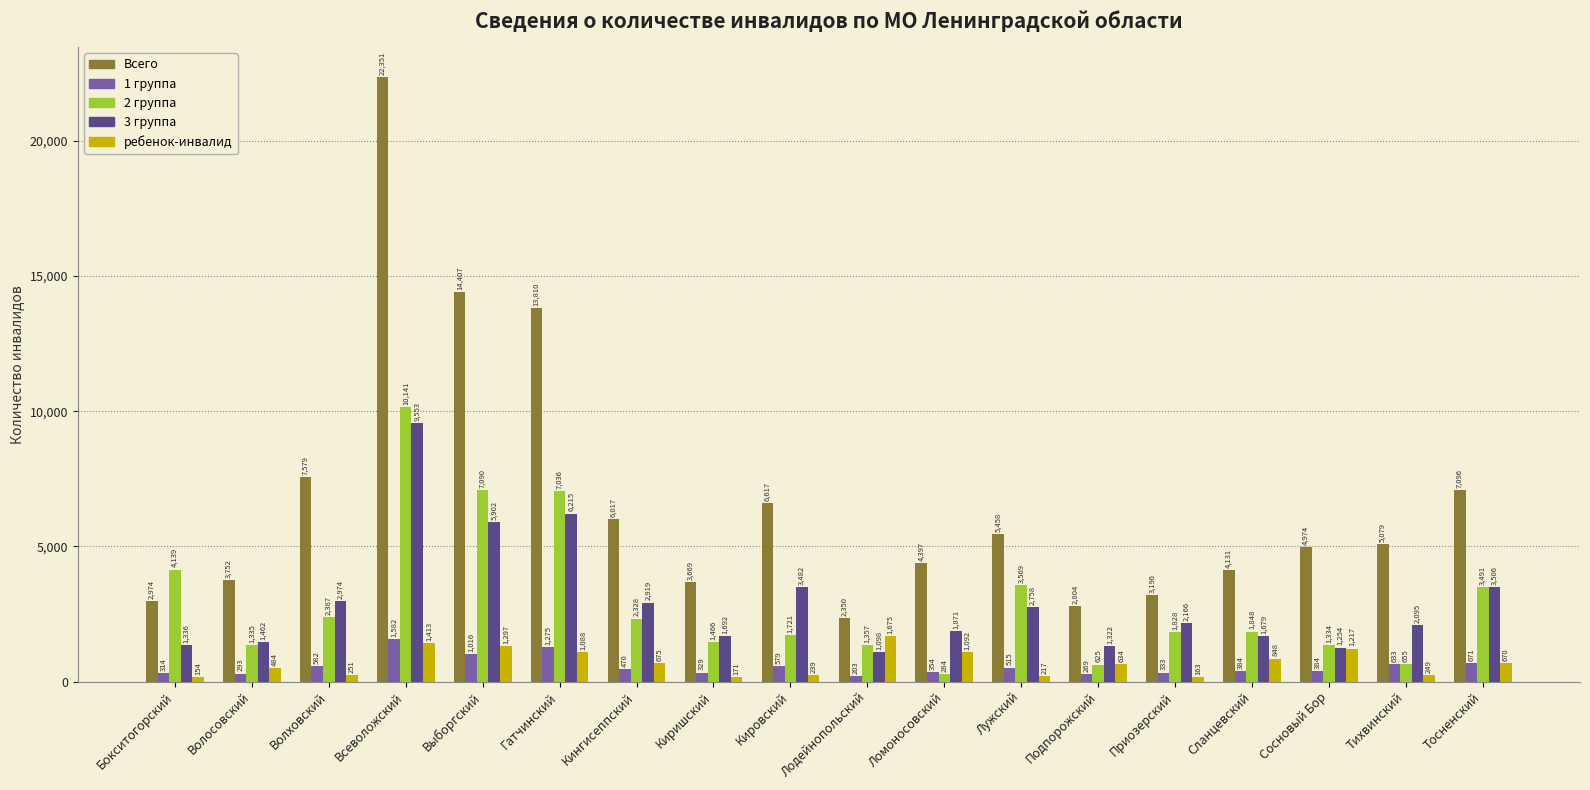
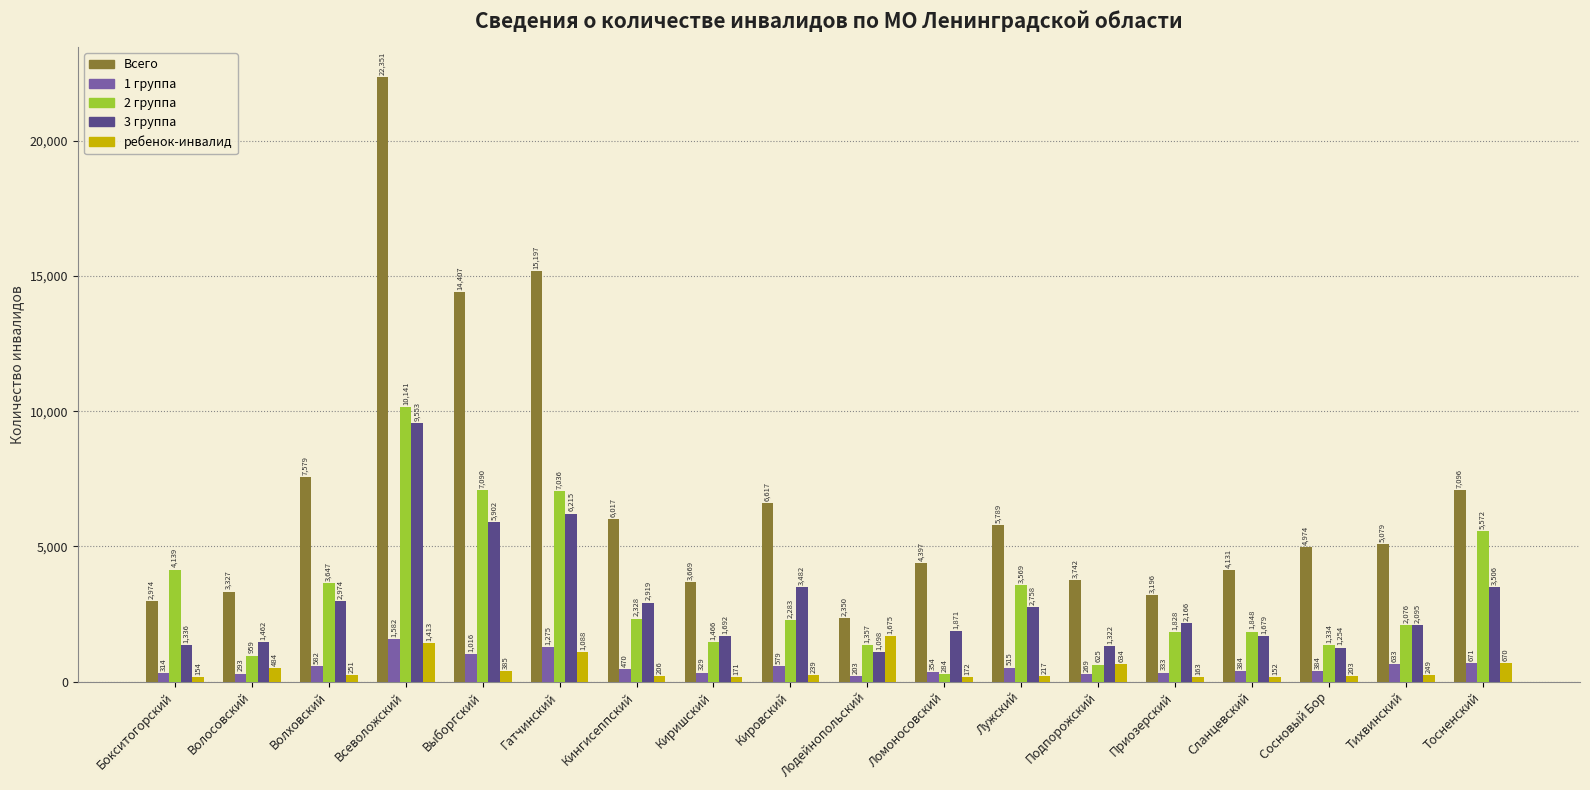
Всего, Волосовский: 3,752 -> 3,327
2 группа, Волосовский: 1,335 -> 959
2 группа, Волховский: 2,387 -> 3,647
ребенок-инвалид, Выборгский: 1,297 -> 385
Всего, Гатчинский: 13,810 -> 15,197
ребенок-инвалид, Кингисеппский: 675 -> 206
2 группа, Кировский: 1,721 -> 2,283
ребенок-инвалид, Ломоносовский: 1,092 -> 172
Всего, Лужский: 5,458 -> 5,789
Всего, Подпорожский: 2,804 -> 3,742
ребенок-инвалид, Сланцевский: 848 -> 152
ребенок-инвалид, Сосновый Бор: 1,217 -> 203
2 группа, Тихвинский: 655 -> 2,076
2 группа, Тосненский: 3,491 -> 5,572
